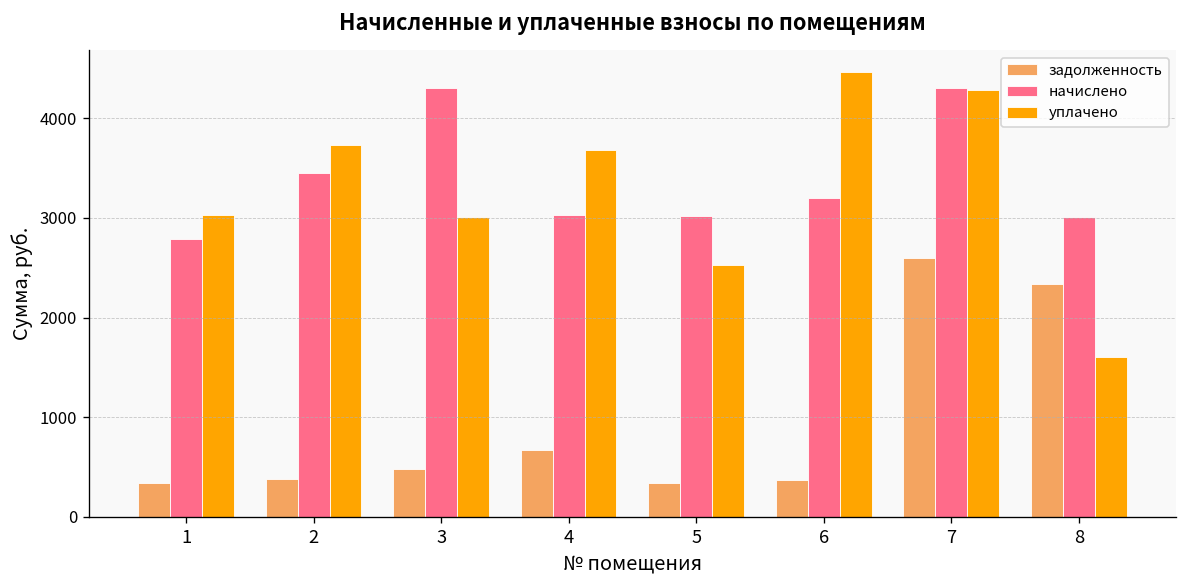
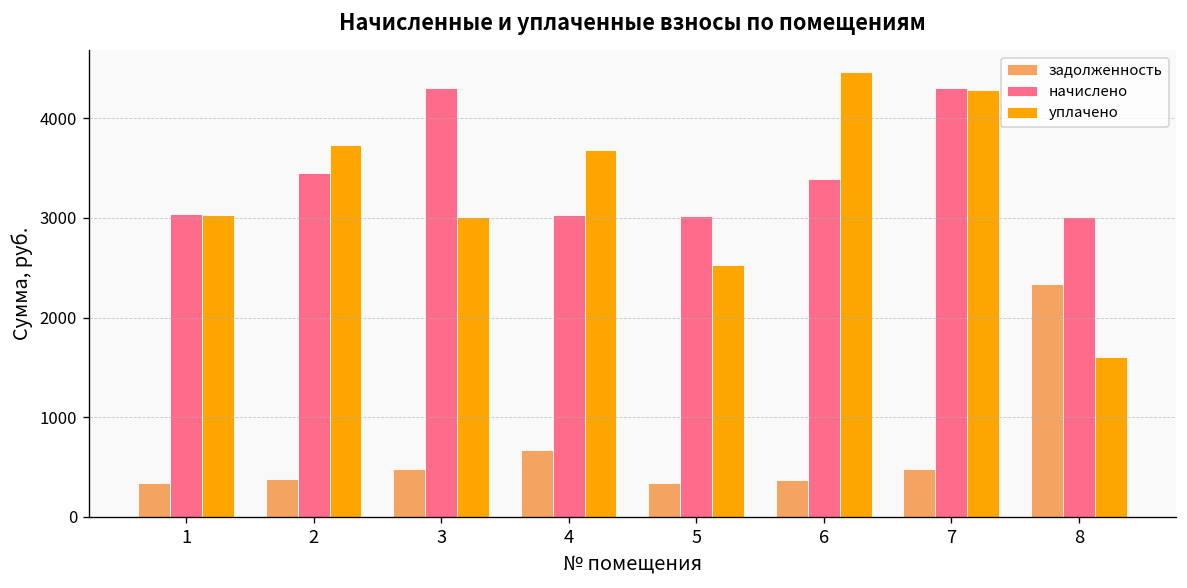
начислено, 1: 2800 -> 3000
начислено, 6: 3200 -> 3400
задолженность, 7: 2600 -> 500
